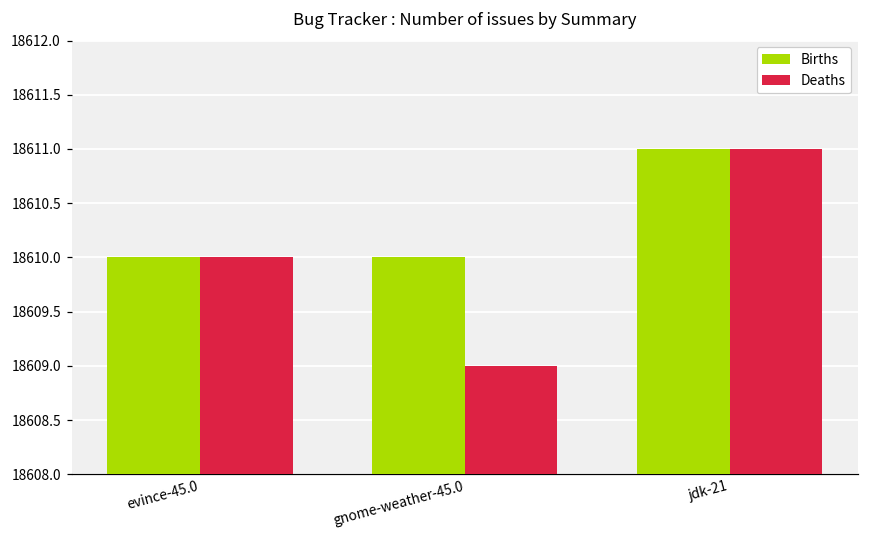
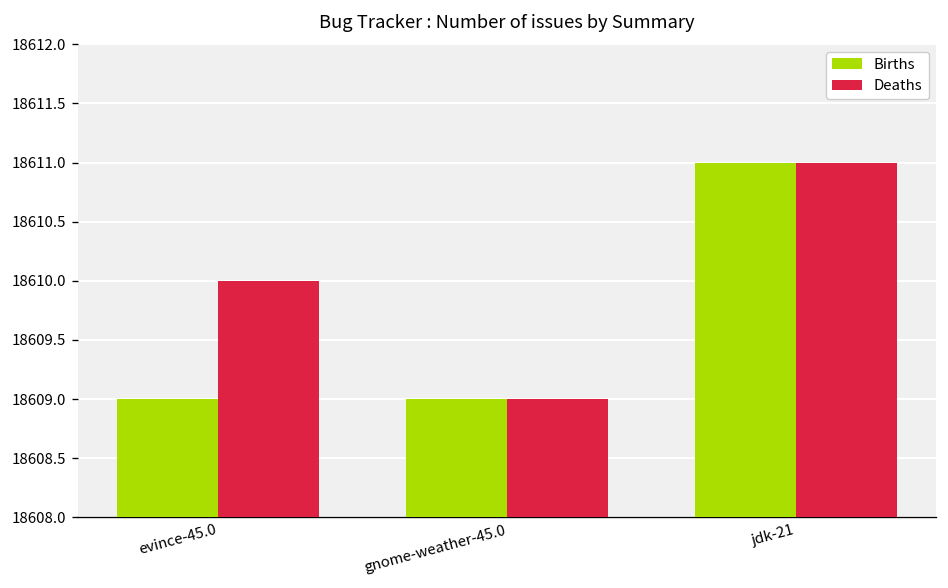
Births, evince-45.0: 18610 -> 18609
Births, gnome-weather-45.0: 18610 -> 18609
